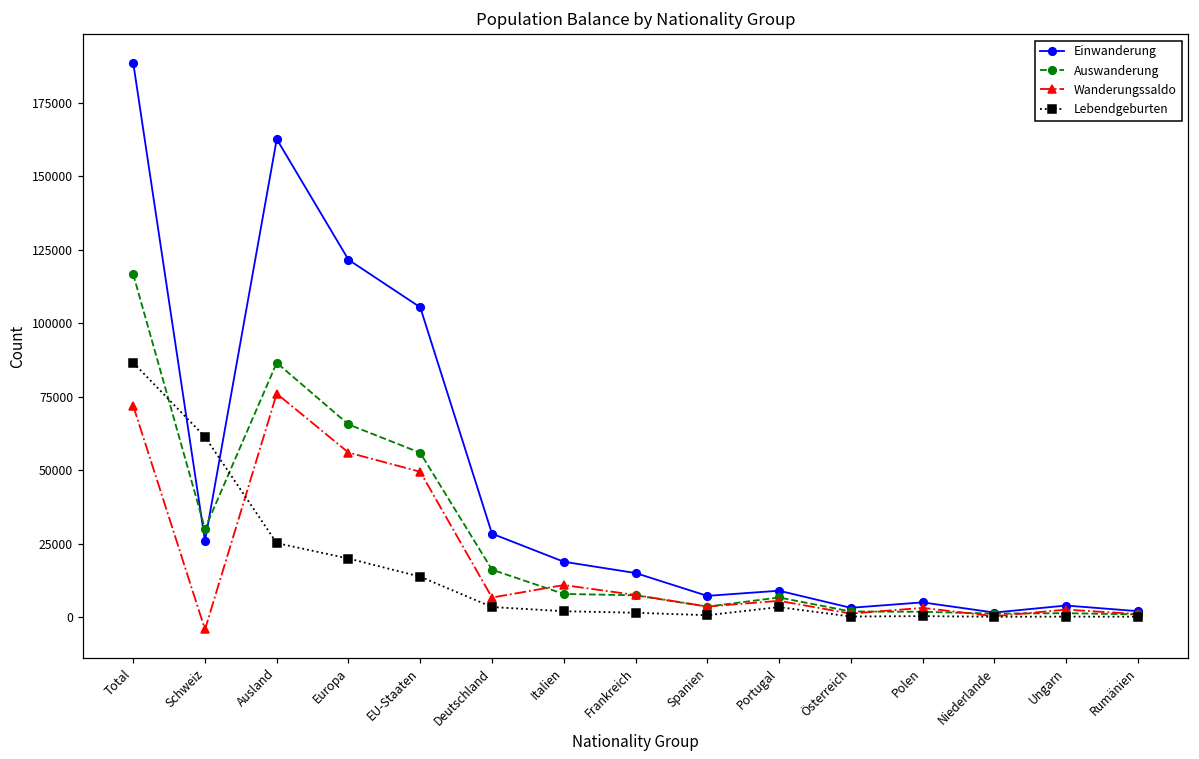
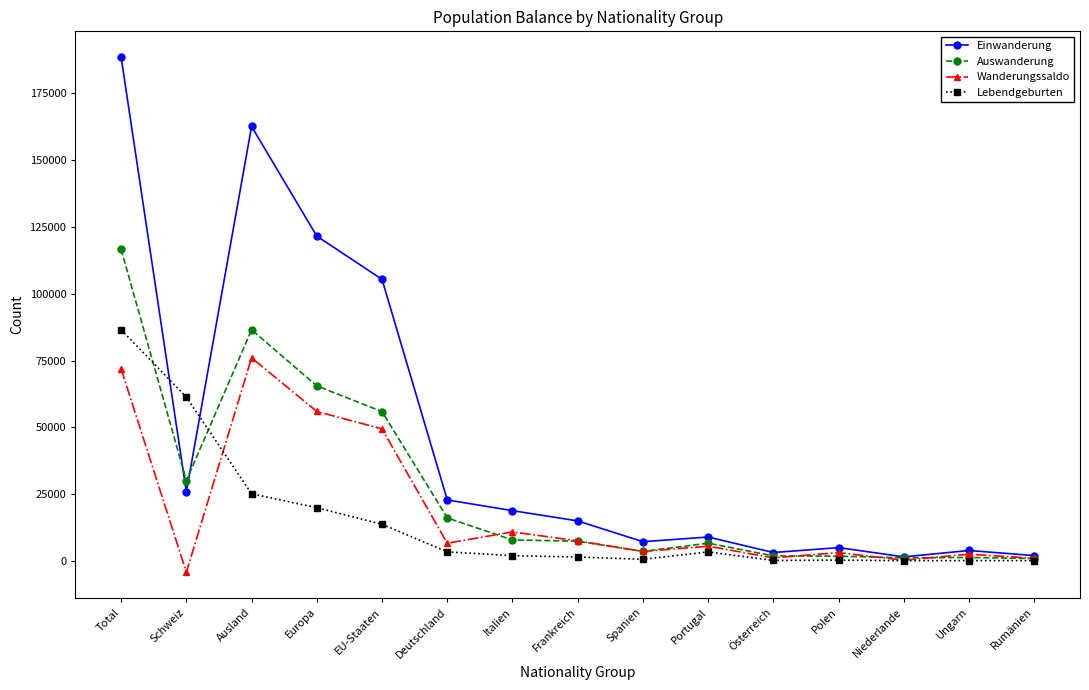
Einwanderung, Deutschland: 28000 -> 23000
